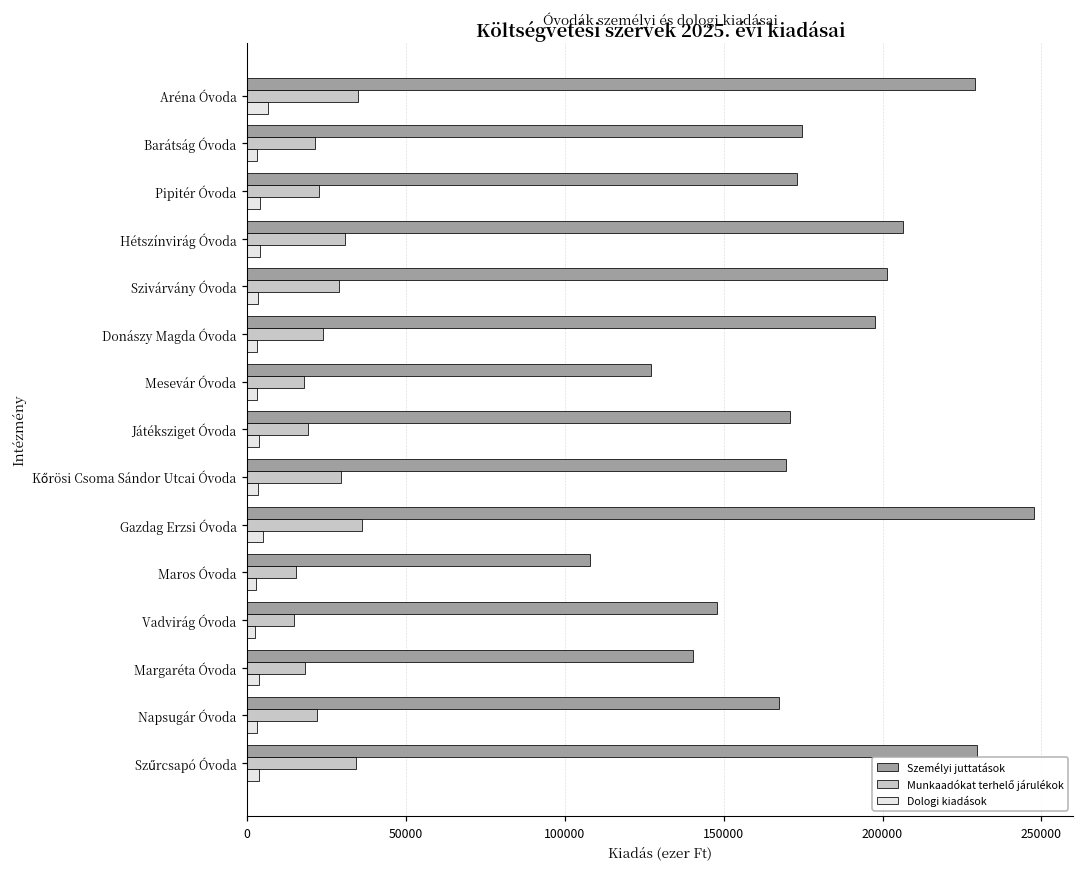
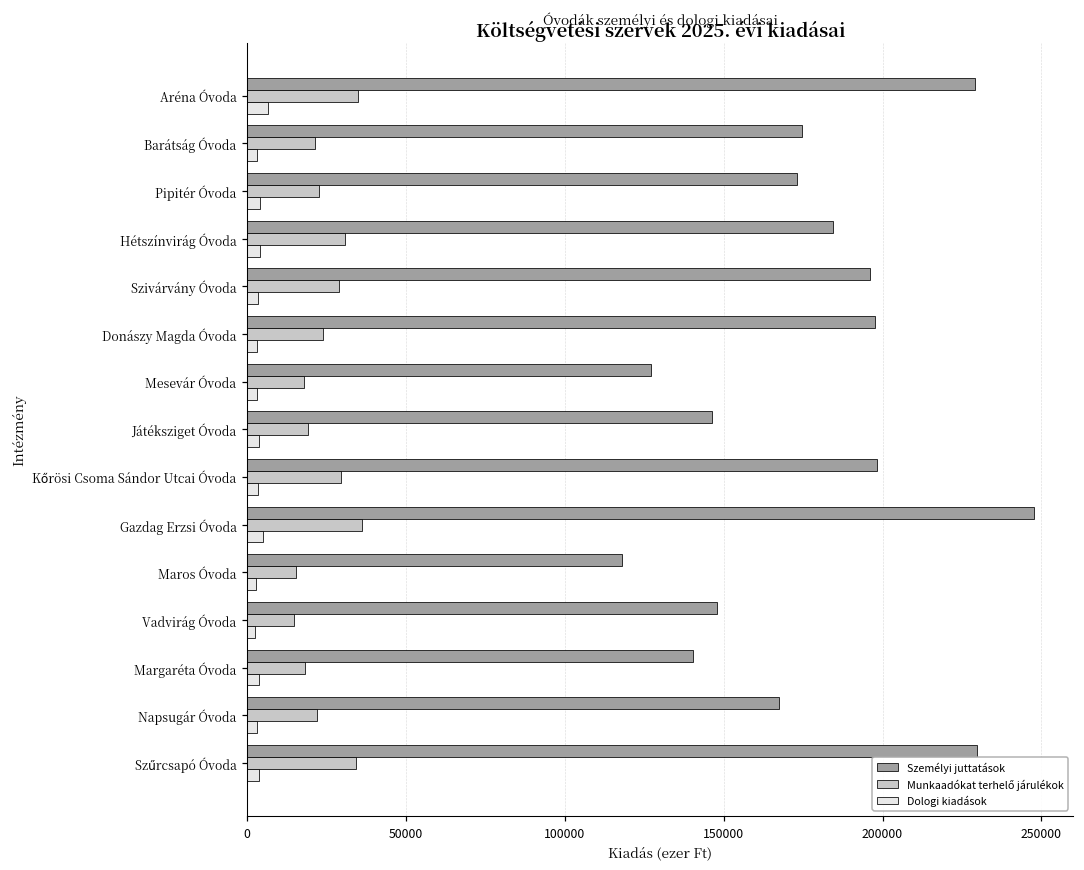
Személyi juttatások, Hétszínvirág Óvoda: 206000 -> 185000
Személyi juttatások, Szivárvány Óvoda: 201000 -> 196000
Személyi juttatások, Játéksziget Óvoda: 171000 -> 146000
Személyi juttatások, Kőrösi Csoma Sándor Utcai Óvoda: 170000 -> 198000
Személyi juttatások, Maros Óvoda: 108000 -> 118000
